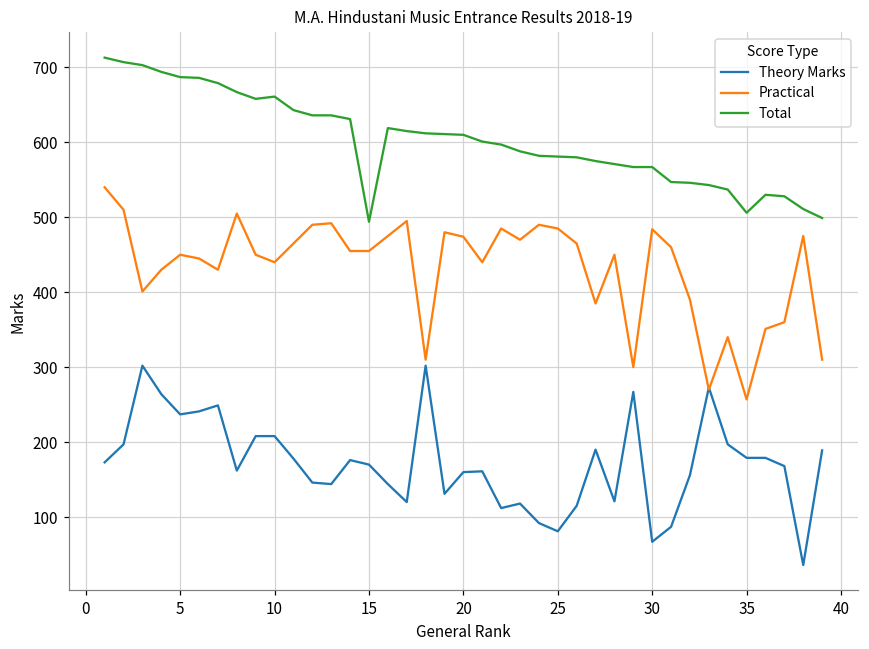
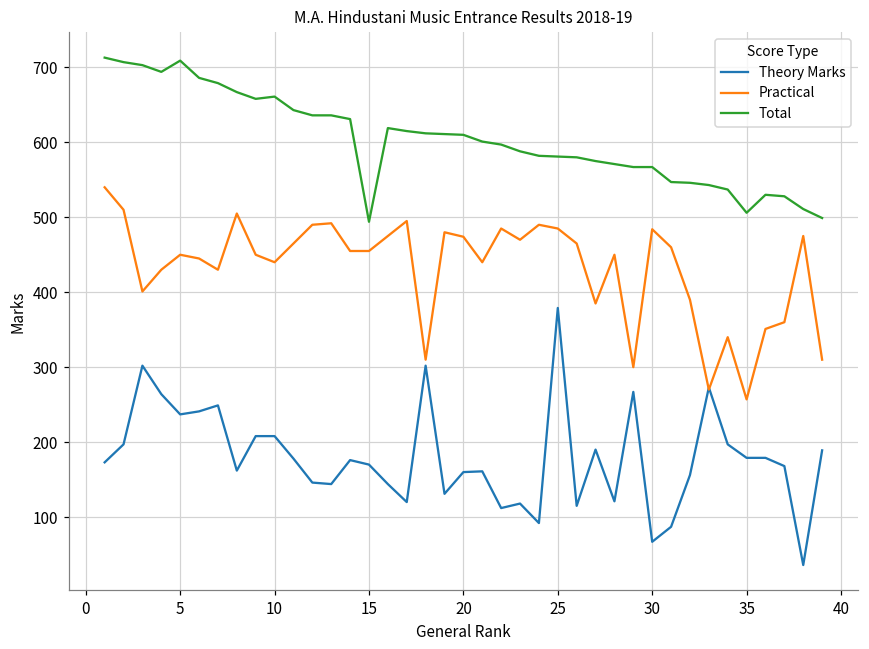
Total, 5: 690 -> 710
Theory Marks, 25: 80 -> 380
